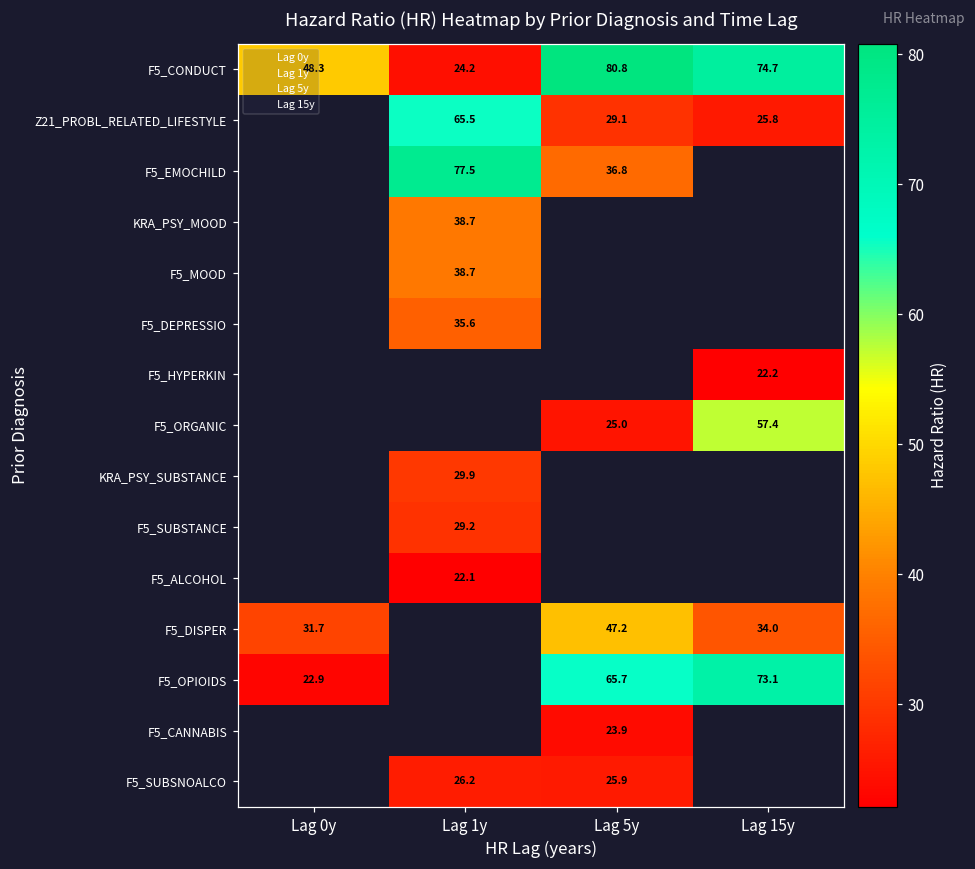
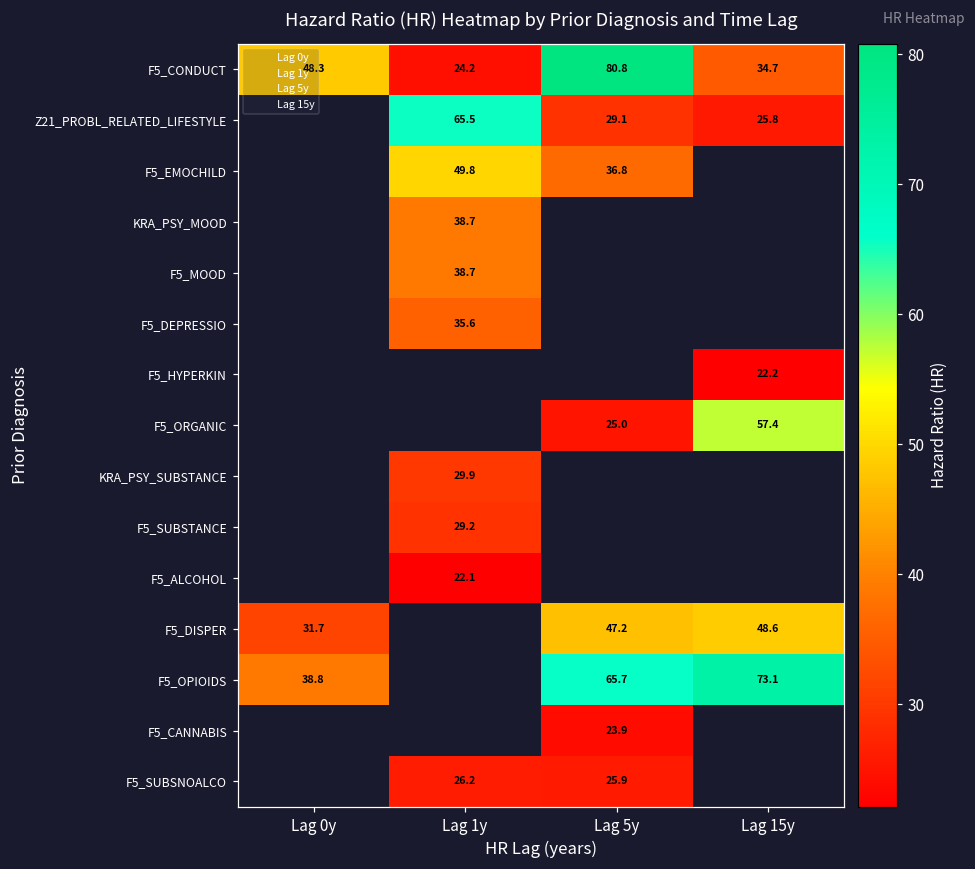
F5_CONDUCT, Lag 15y: 74.7 -> 34.7
F5_EMOCHILD, Lag 1y: 77.5 -> 49.8
F5_DISPER, Lag 15y: 34.0 -> 48.6
F5_OPIOIDS, Lag 0y: 22.9 -> 38.8
